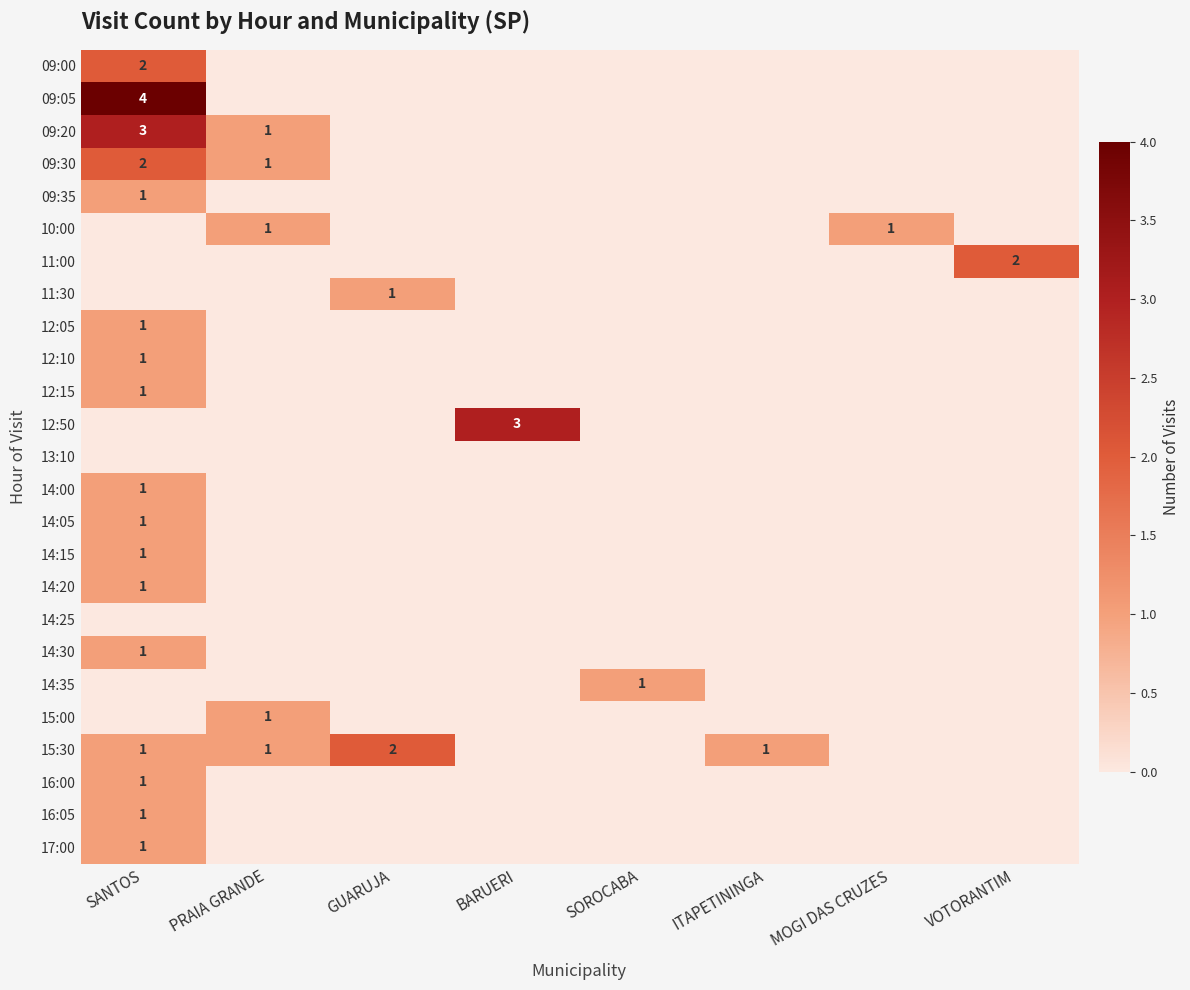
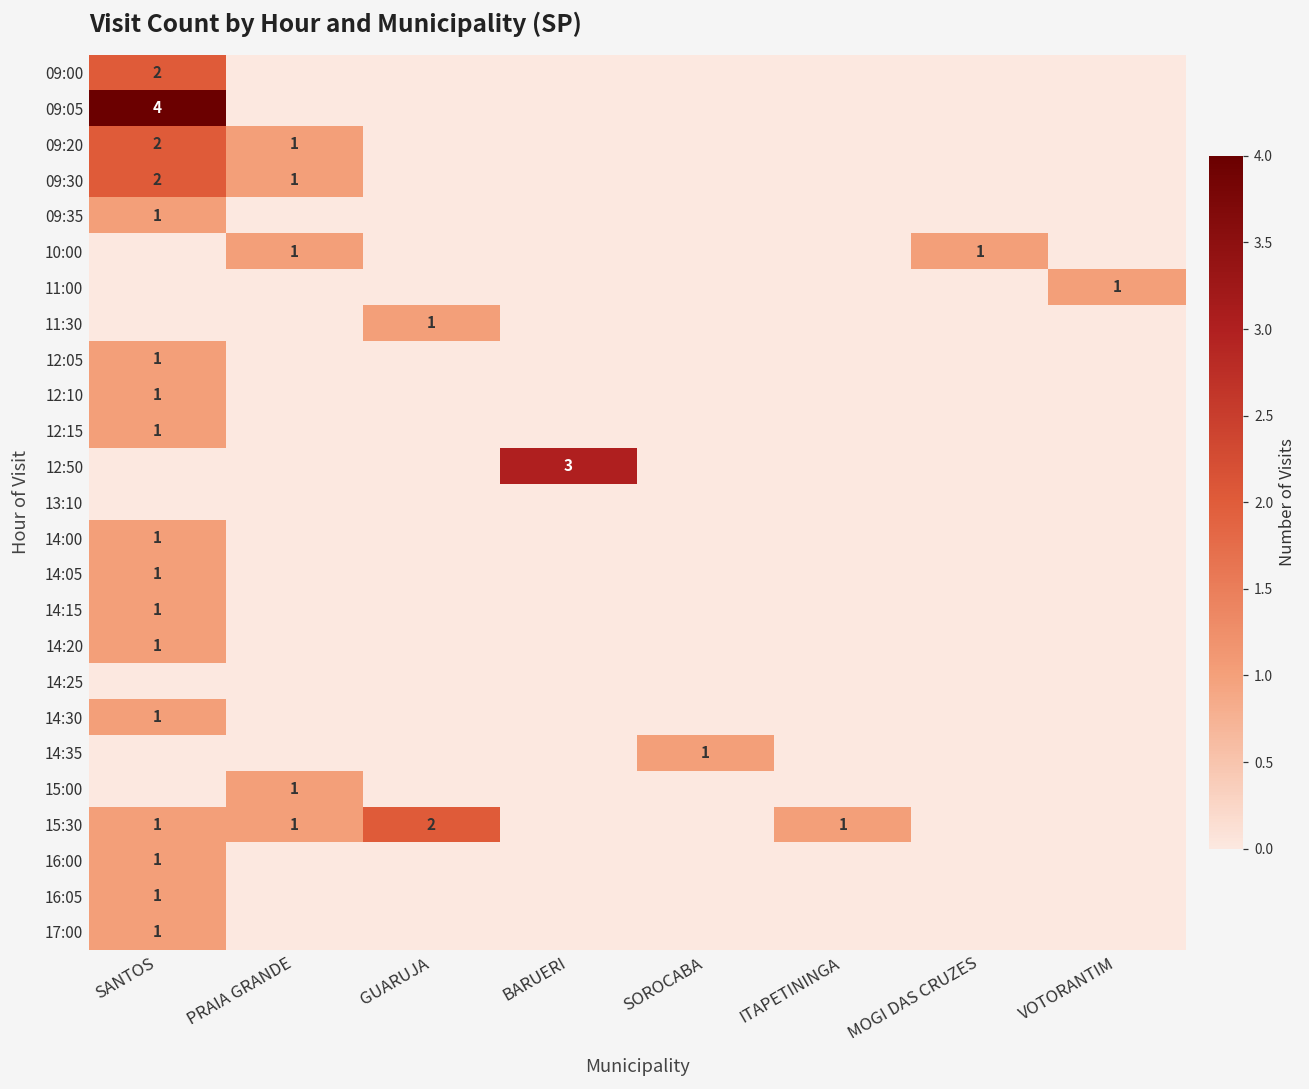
09:20, SANTOS: 3 -> 2
11:00, VOTORANTIM: 2 -> 1
